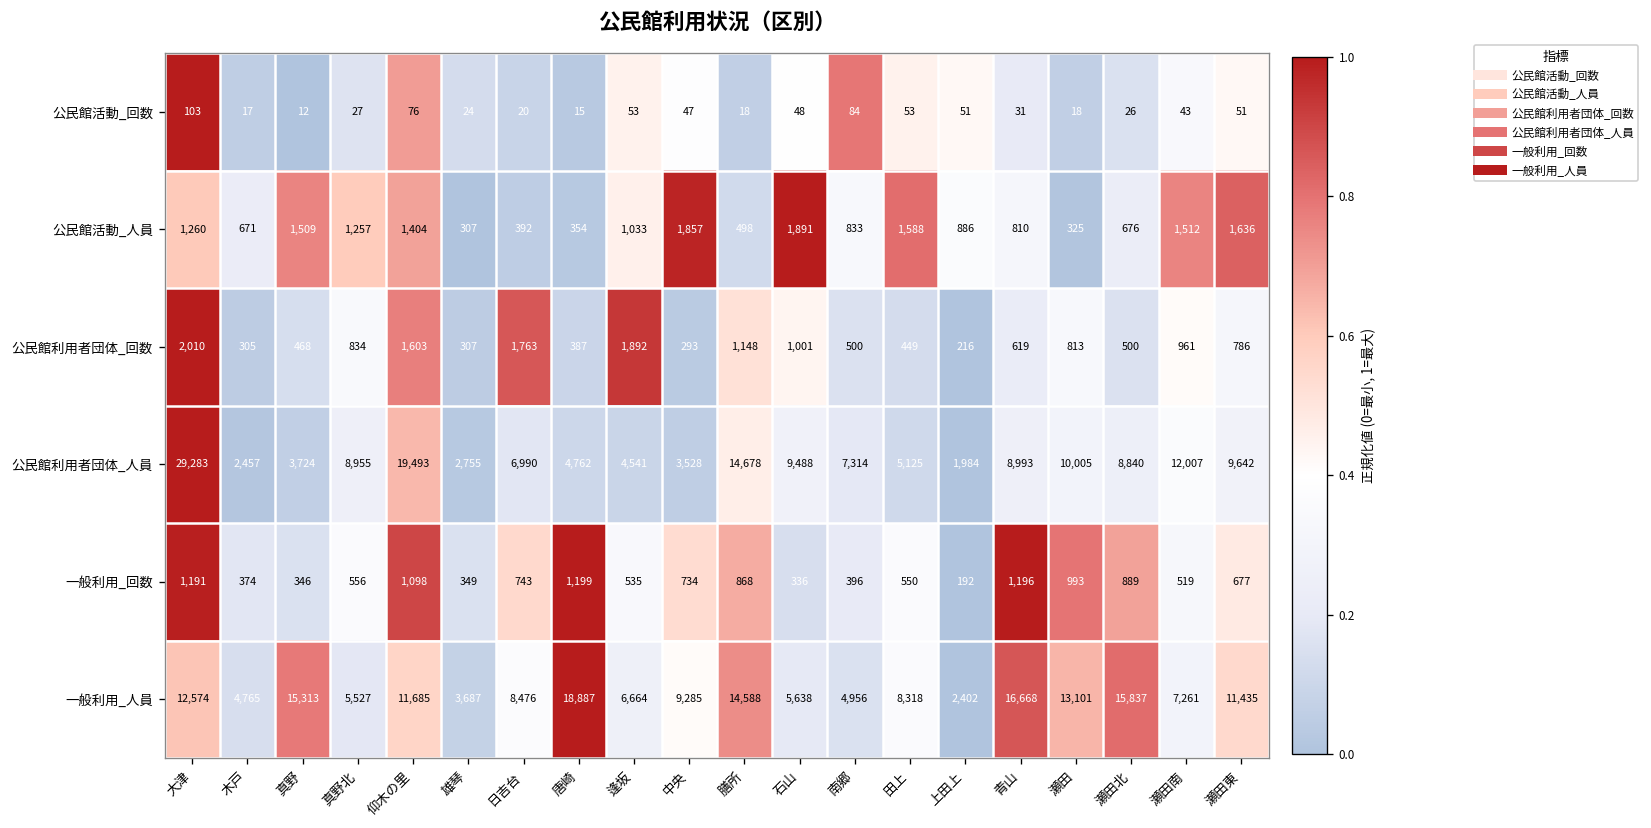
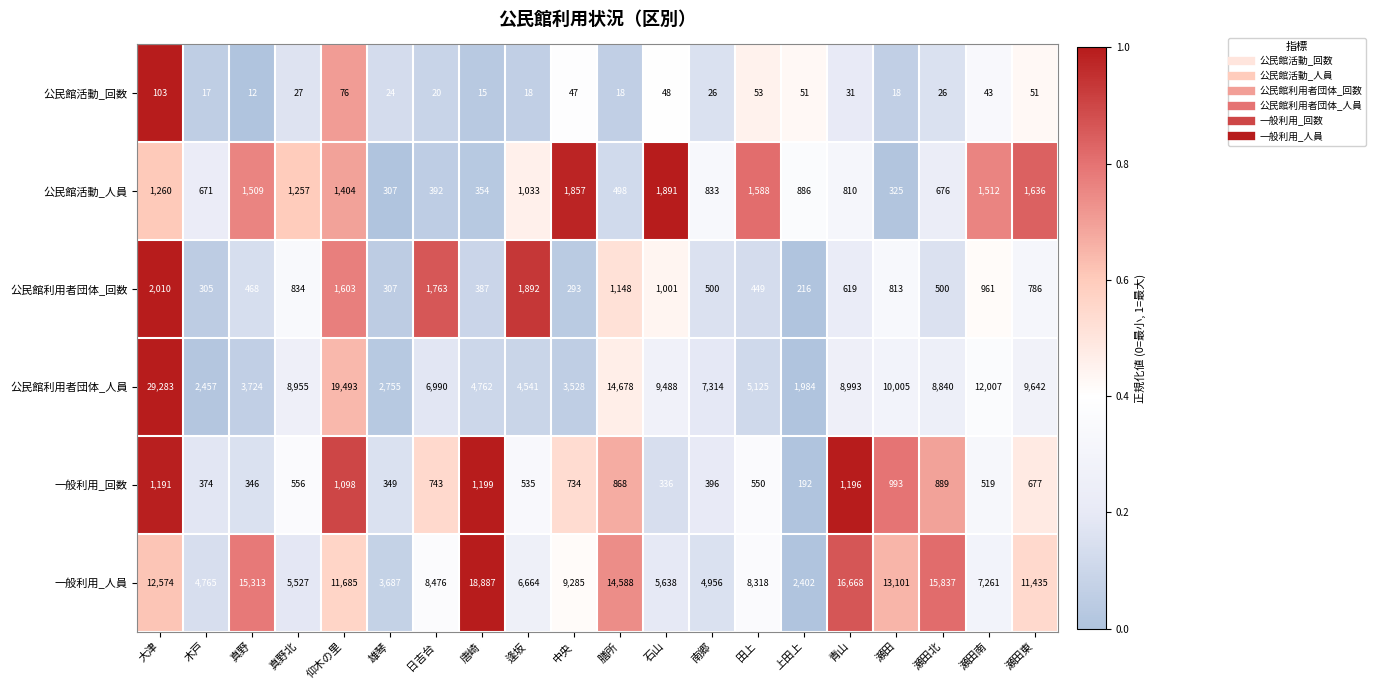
公民館活動_回数, 逢坂: 53 -> 18
公民館活動_回数, 南郷: 84 -> 26
